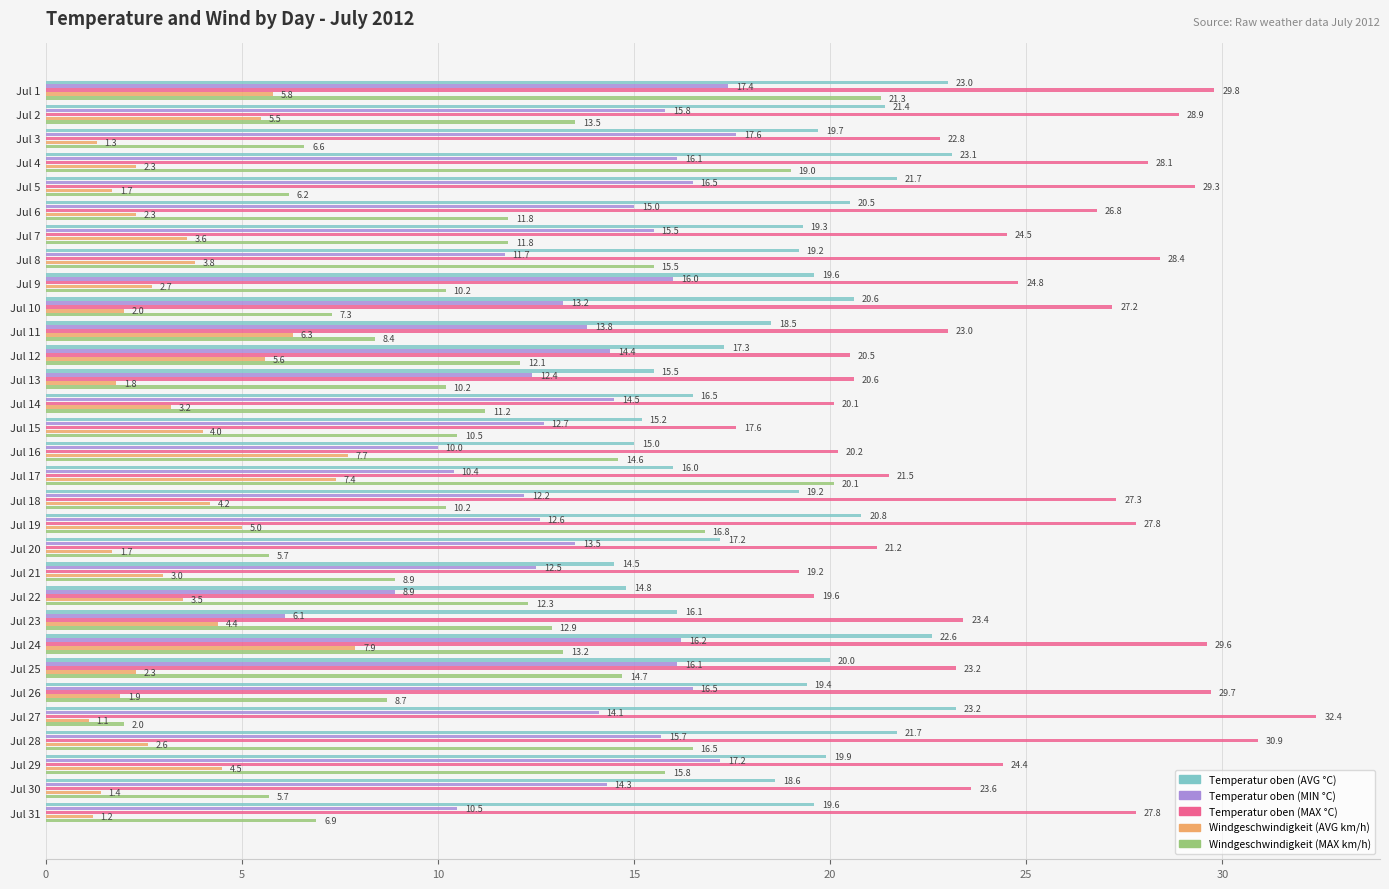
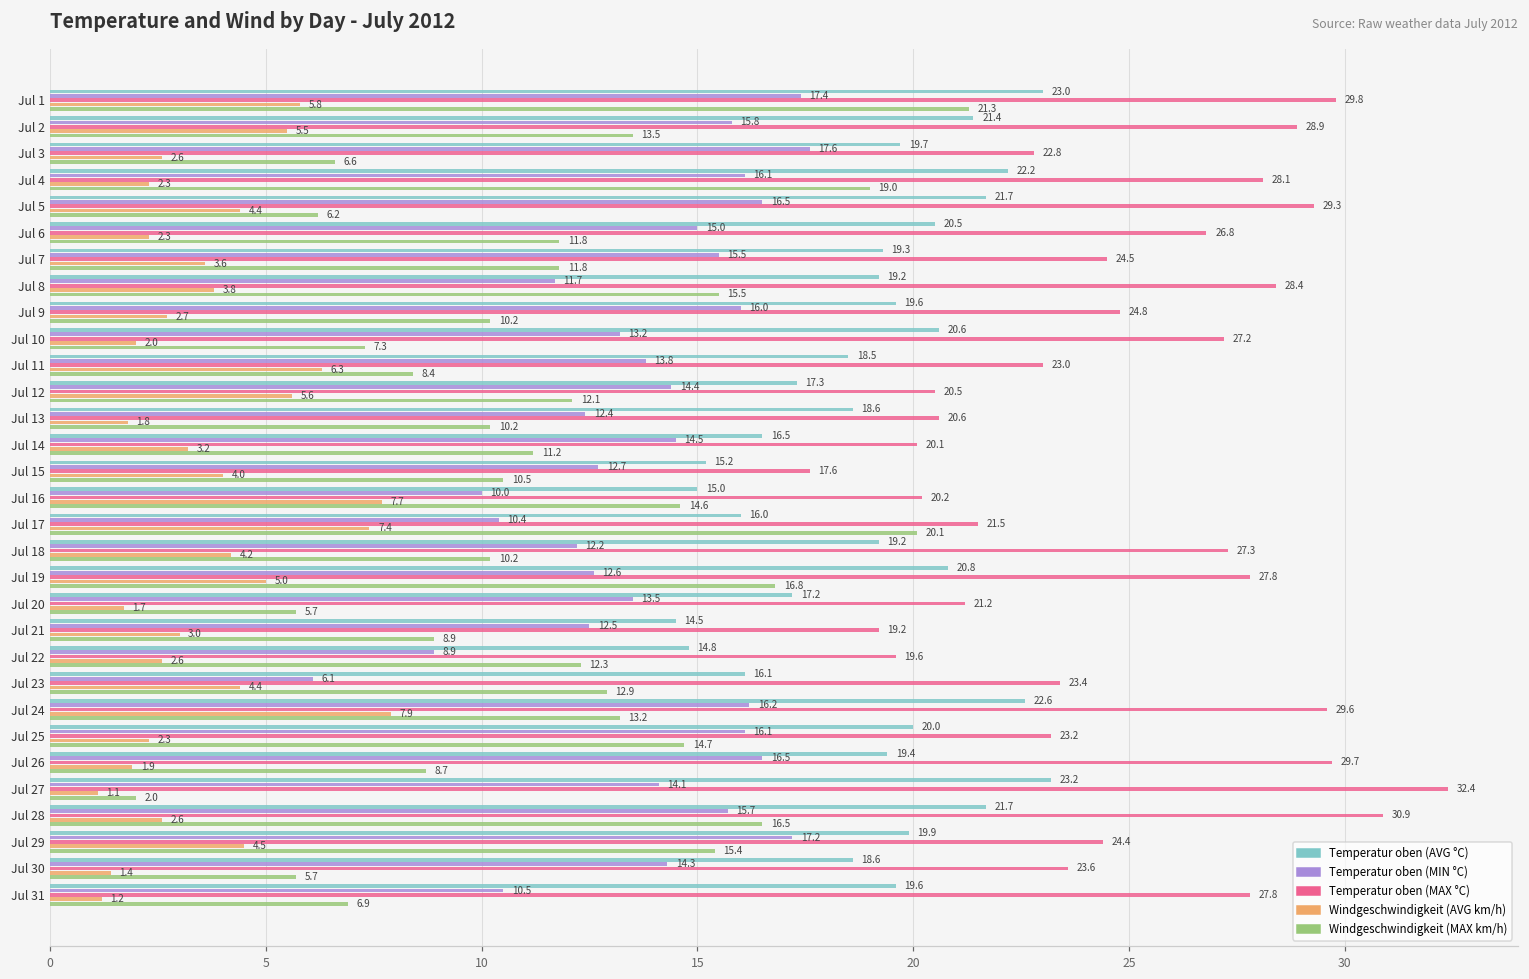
Windgeschwindigkeit (AVG km/h), Jul 3: 1.3 -> 2.6
Temperatur oben (AVG °C), Jul 4: 23.1 -> 22.2
Windgeschwindigkeit (AVG km/h), Jul 5: 1.7 -> 4.4
Temperatur oben (AVG °C), Jul 13: 15.5 -> 18.6
Windgeschwindigkeit (AVG km/h), Jul 22: 3.5 -> 2.6
Windgeschwindigkeit (MAX km/h), Jul 29: 15.8 -> 15.4
